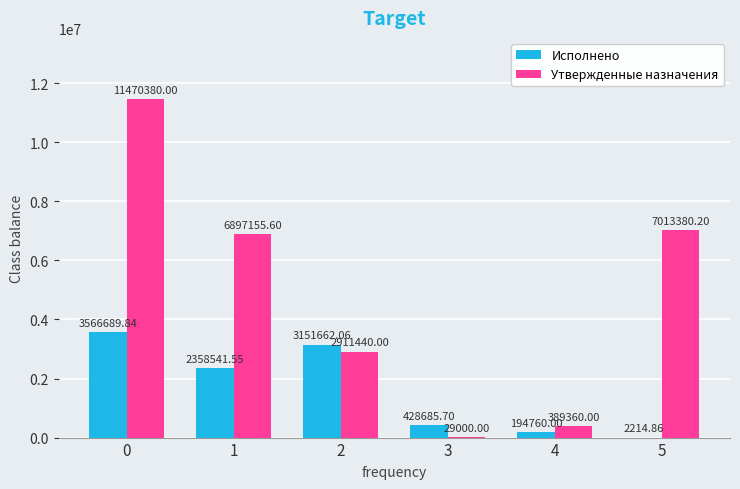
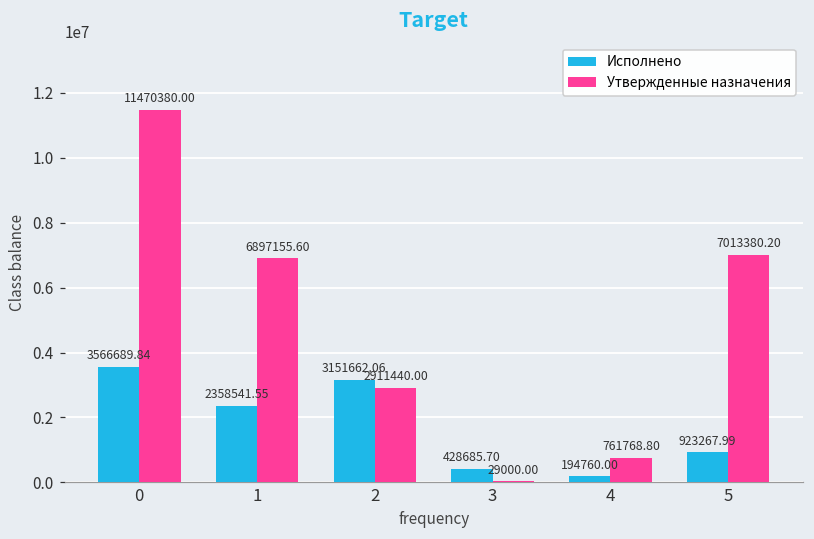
Утвержденные назначения, 4: 389360.00 -> 761768.80
Исполнено, 5: 2214.86 -> 923267.99
